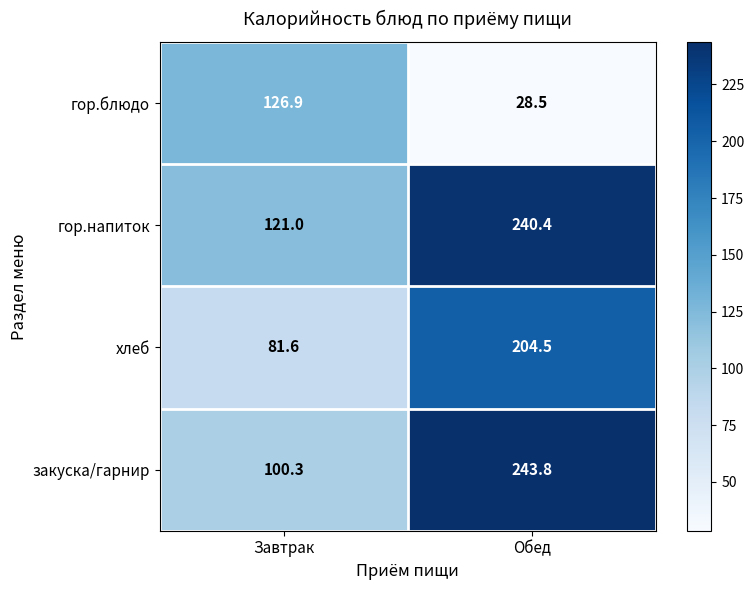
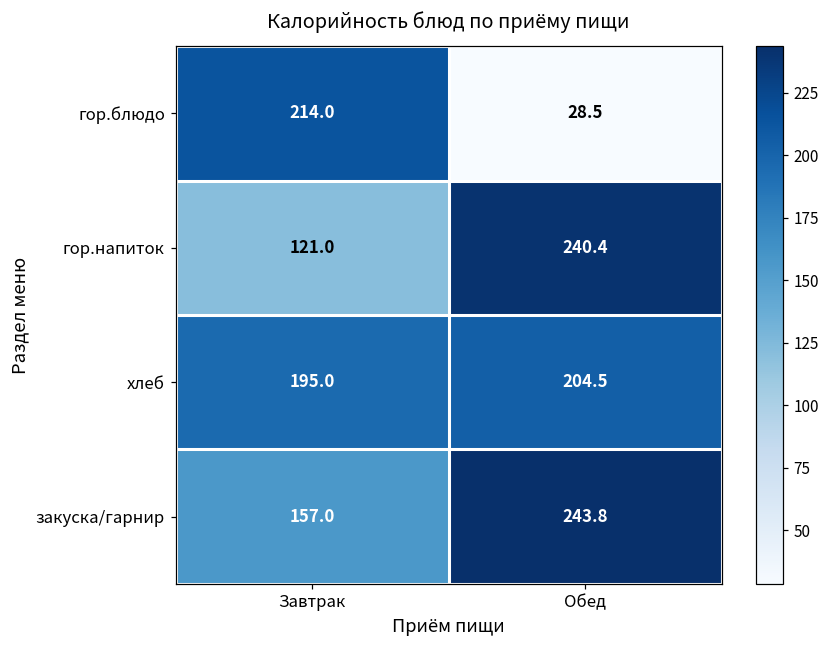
гор.блюдо, Завтрак: 126.9 -> 214.0
хлеб, Завтрак: 81.6 -> 195.0
закуска/гарнир, Завтрак: 100.3 -> 157.0
